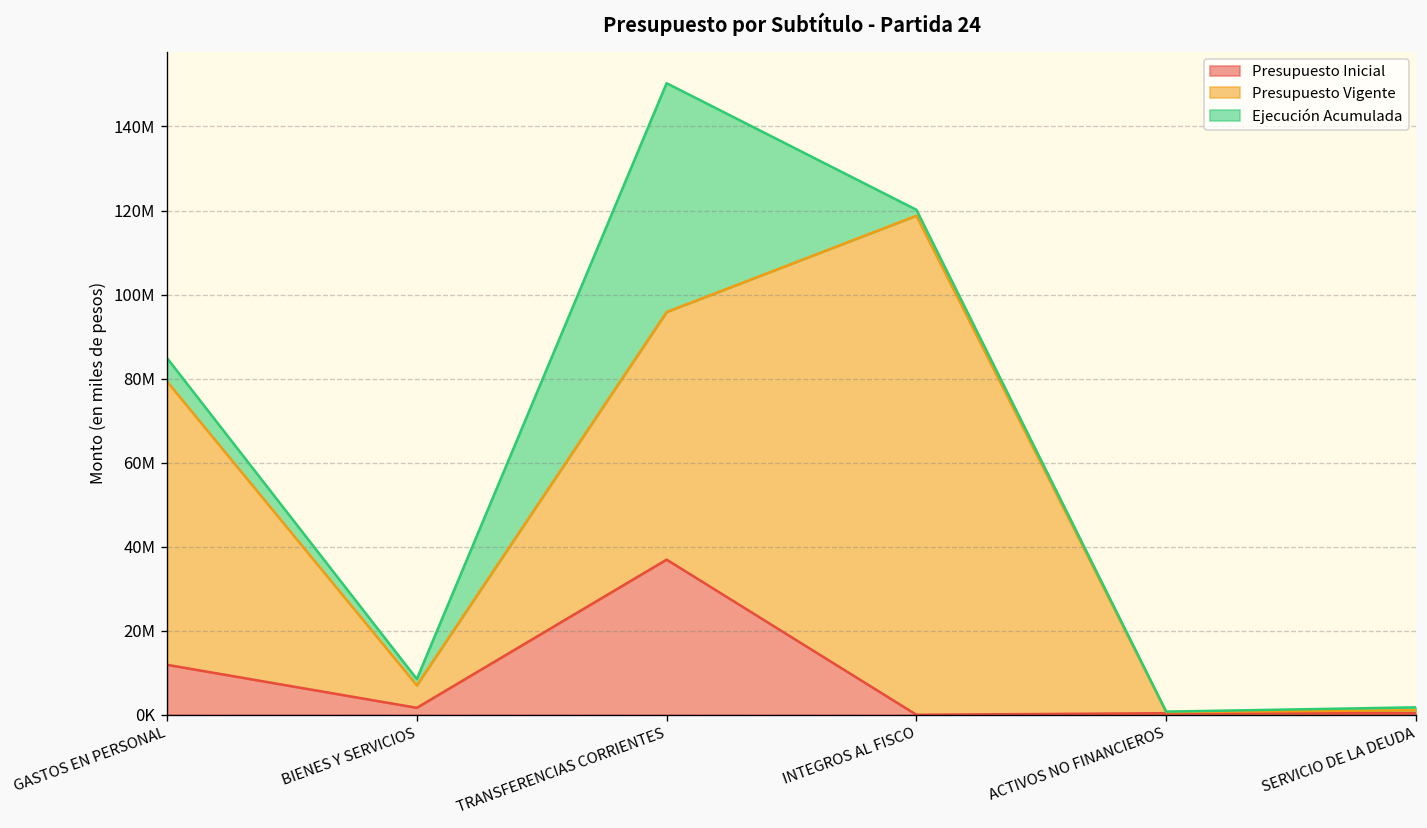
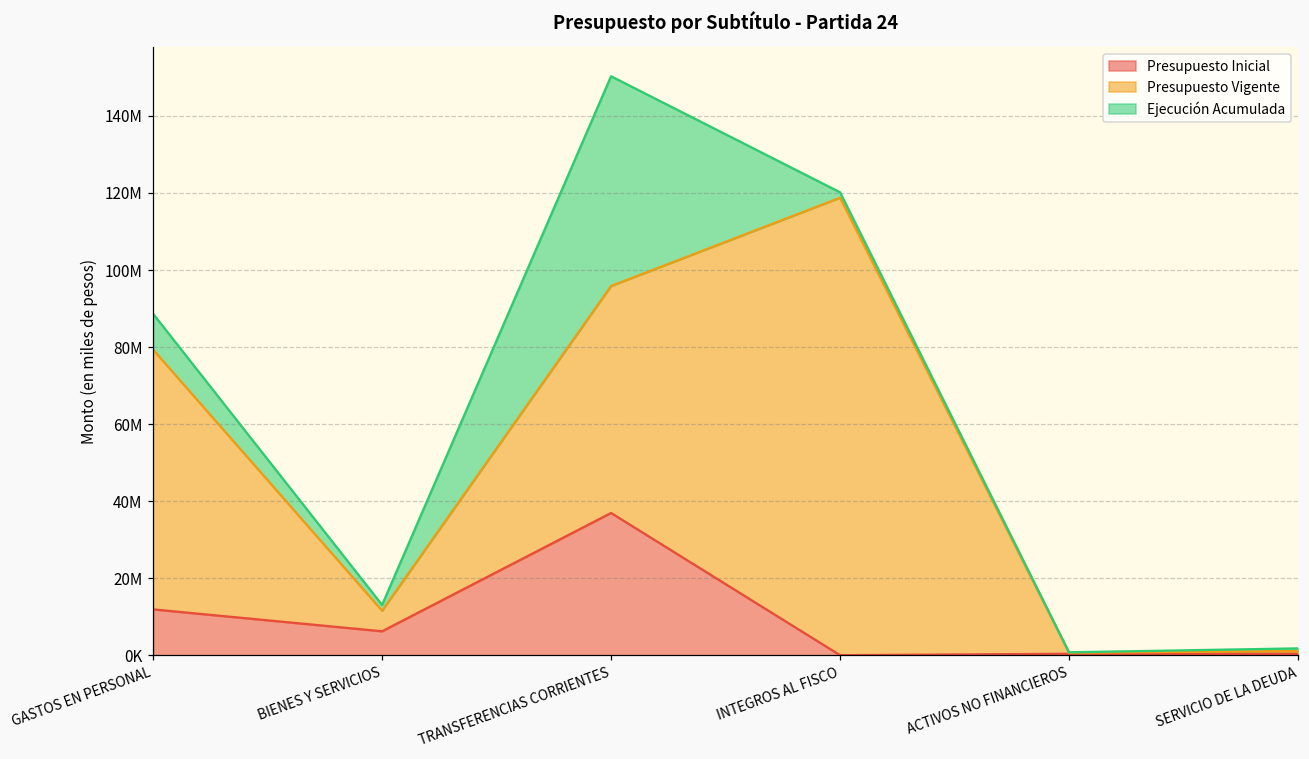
Ejecución Acumulada, GASTOS EN PERSONAL: 6000000 -> 9000000
Presupuesto Inicial, BIENES Y SERVICIOS: 2000000 -> 6000000
